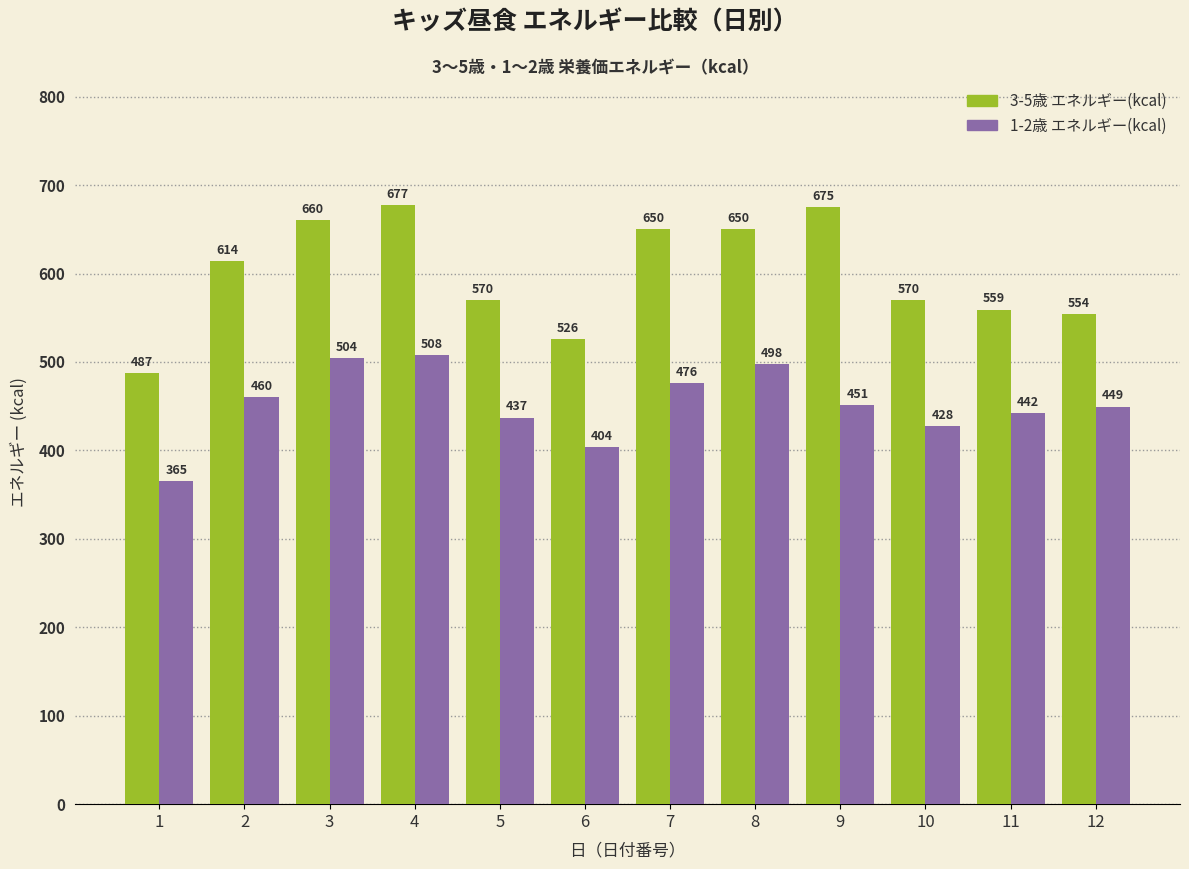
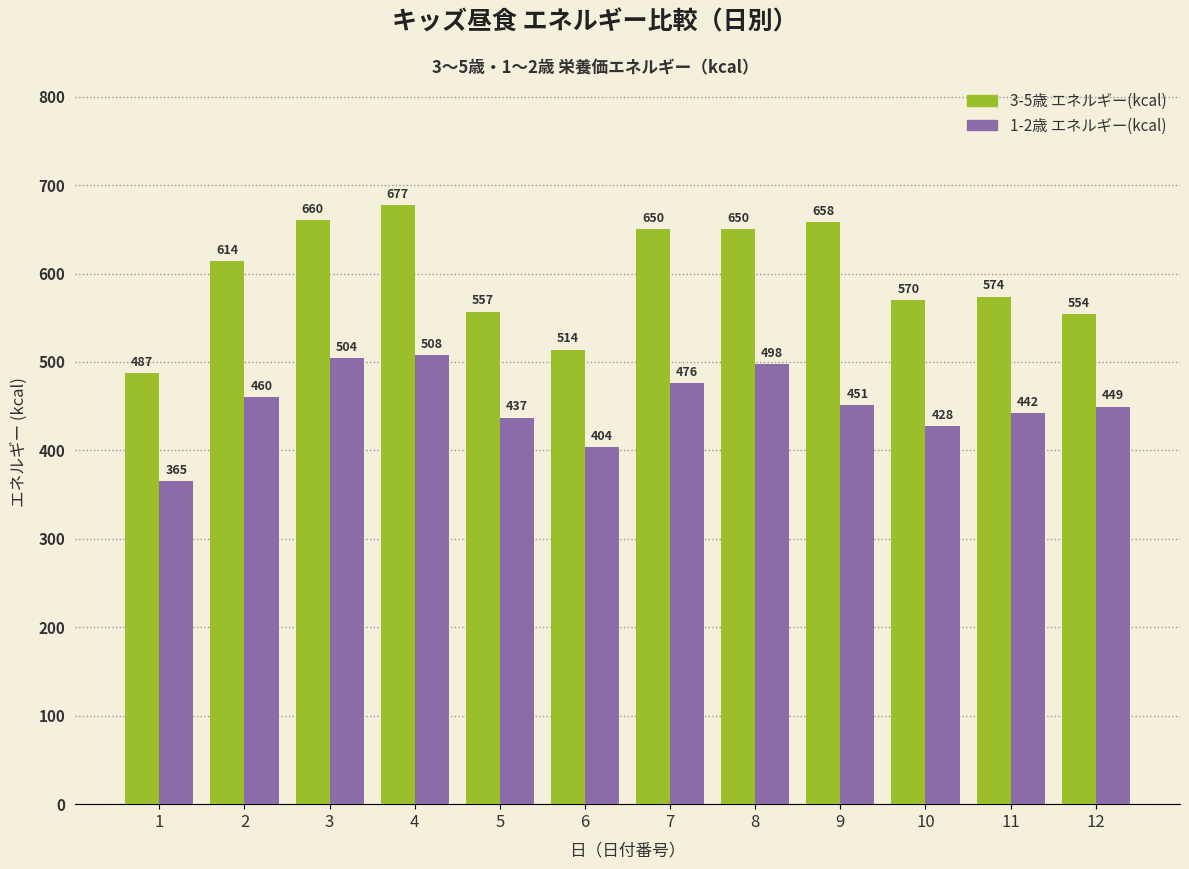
3-5歳 エネルギー(kcal), 5: 570 -> 557
3-5歳 エネルギー(kcal), 6: 526 -> 514
3-5歳 エネルギー(kcal), 9: 675 -> 658
3-5歳 エネルギー(kcal), 11: 559 -> 574
